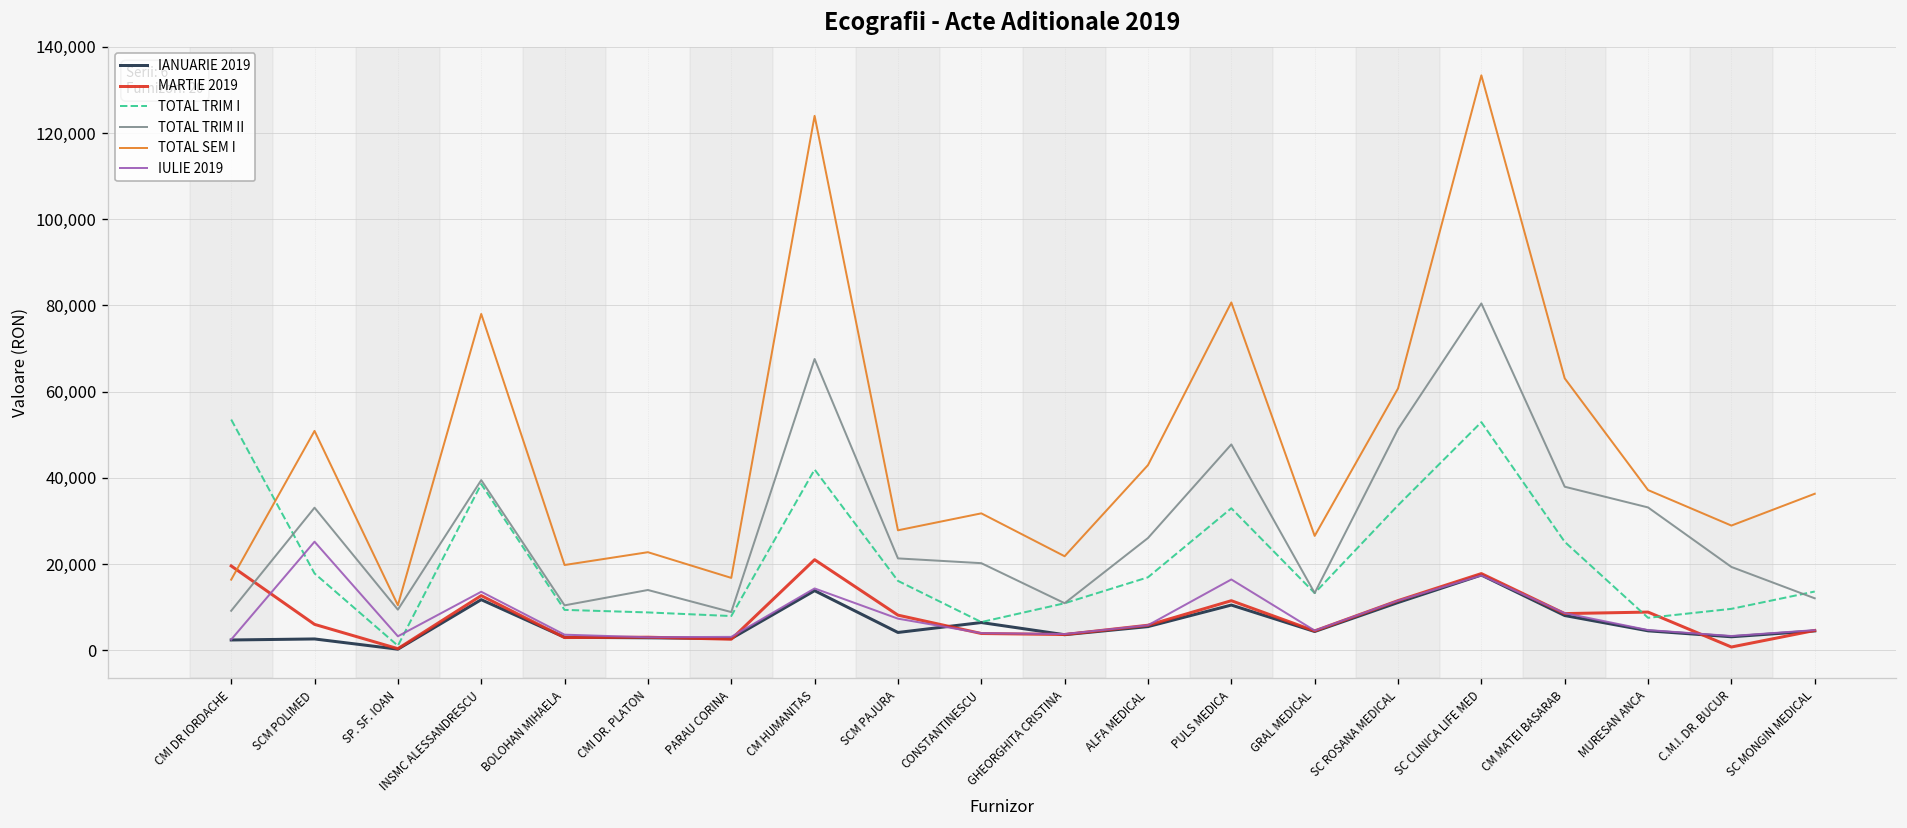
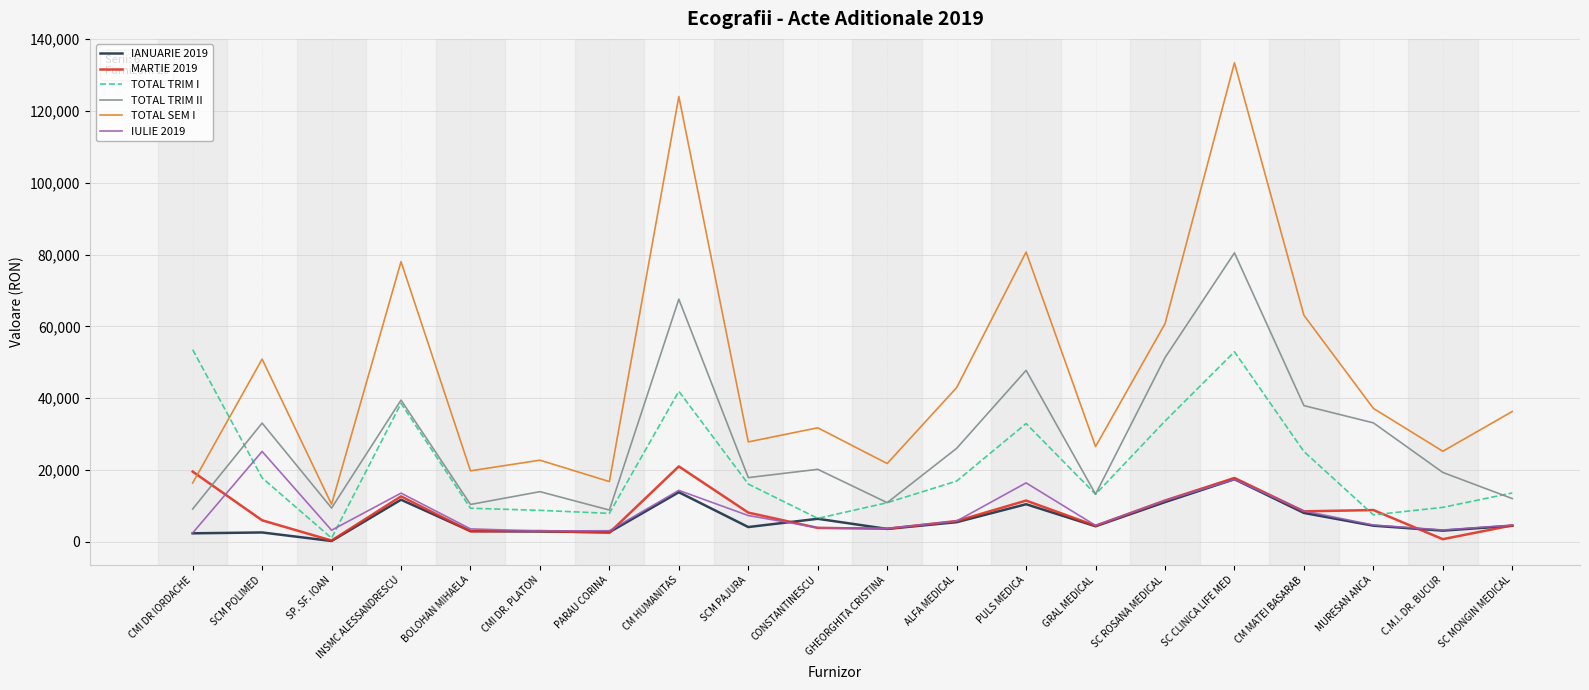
TOTAL TRIM II, SCM PAJURA: 21,000 -> 18,000
TOTAL SEM I, C.M.I. DR. BUCUR: 29,000 -> 25,000
